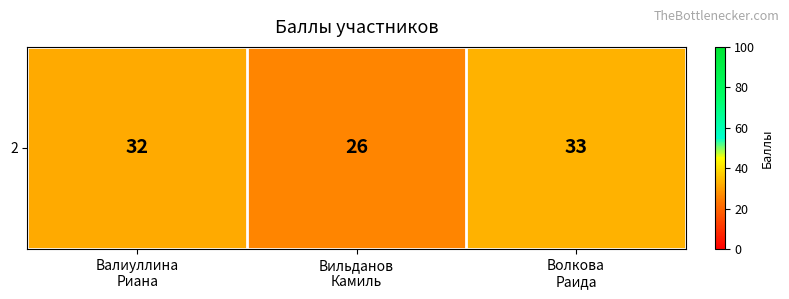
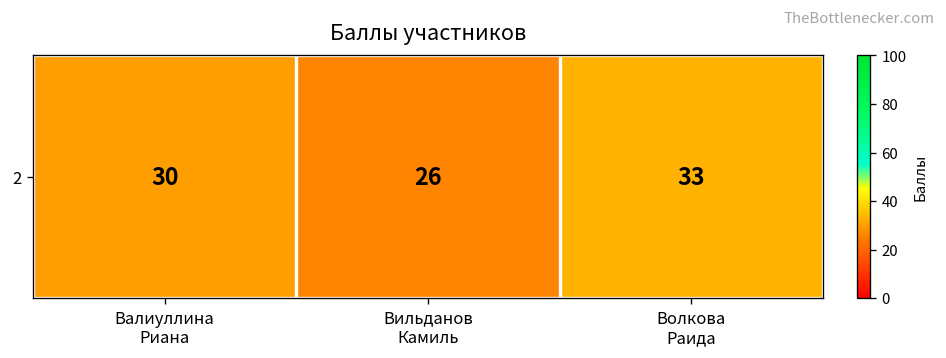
2, Валиуллина Риана: 32 -> 30
